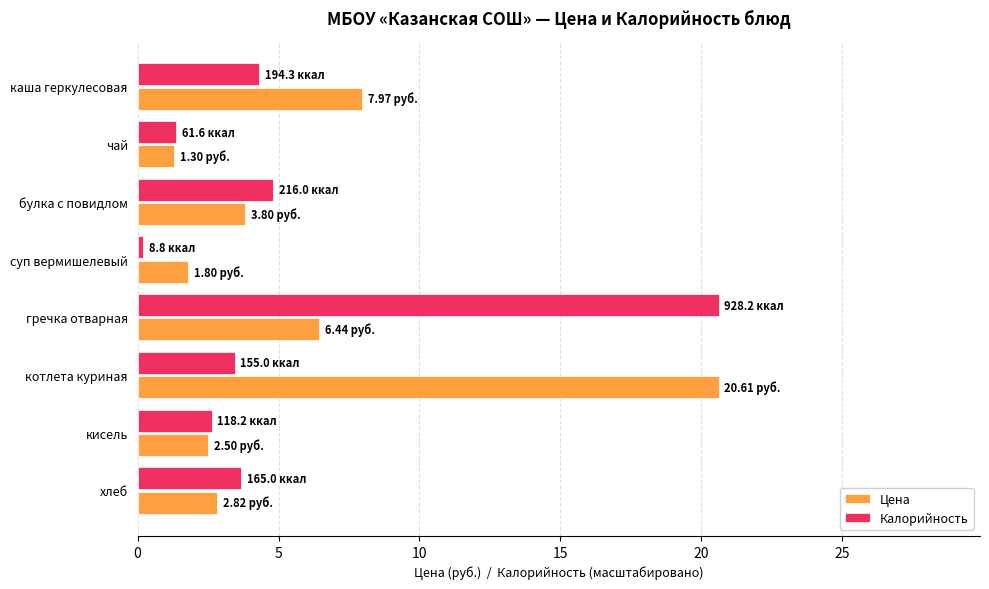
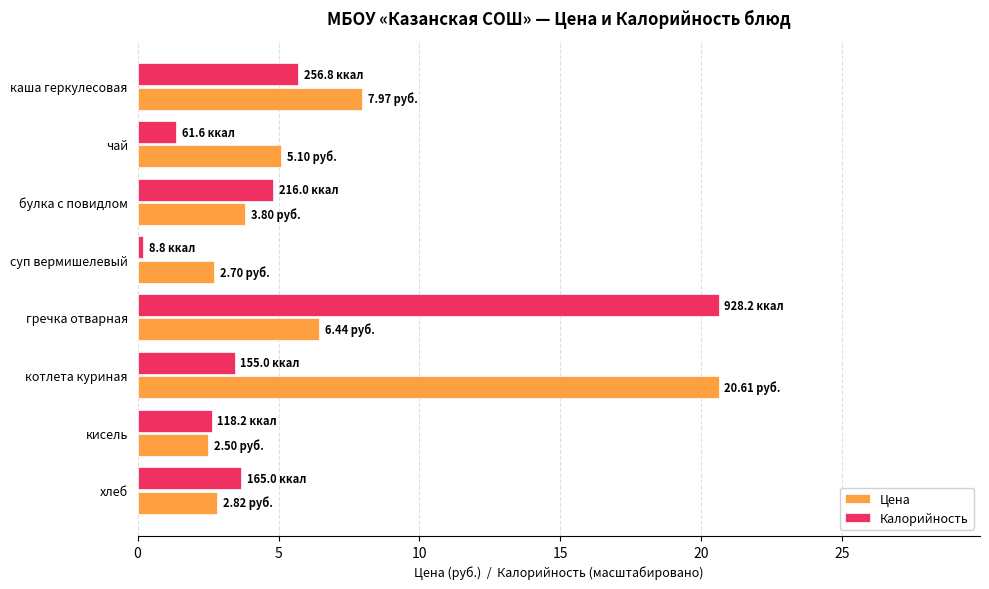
Калорийность, каша геркулесовая: 194.3 -> 256.8
Цена, чай: 1.30 -> 5.10
Цена, суп вермишелевый: 1.80 -> 2.70
